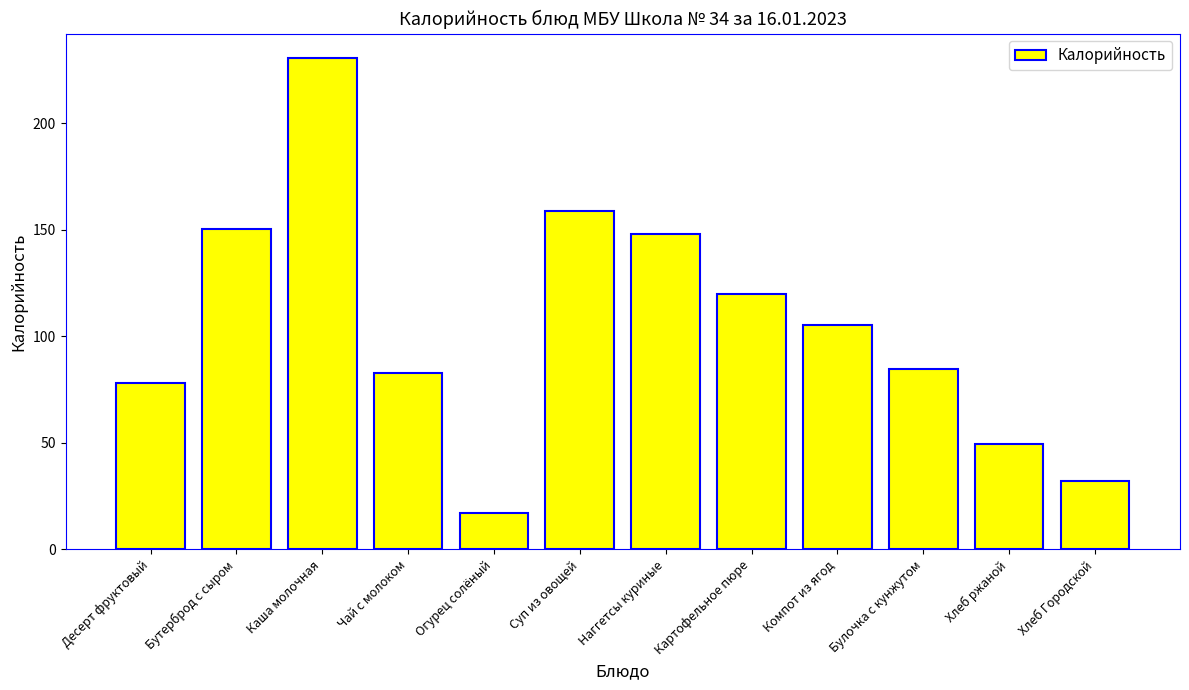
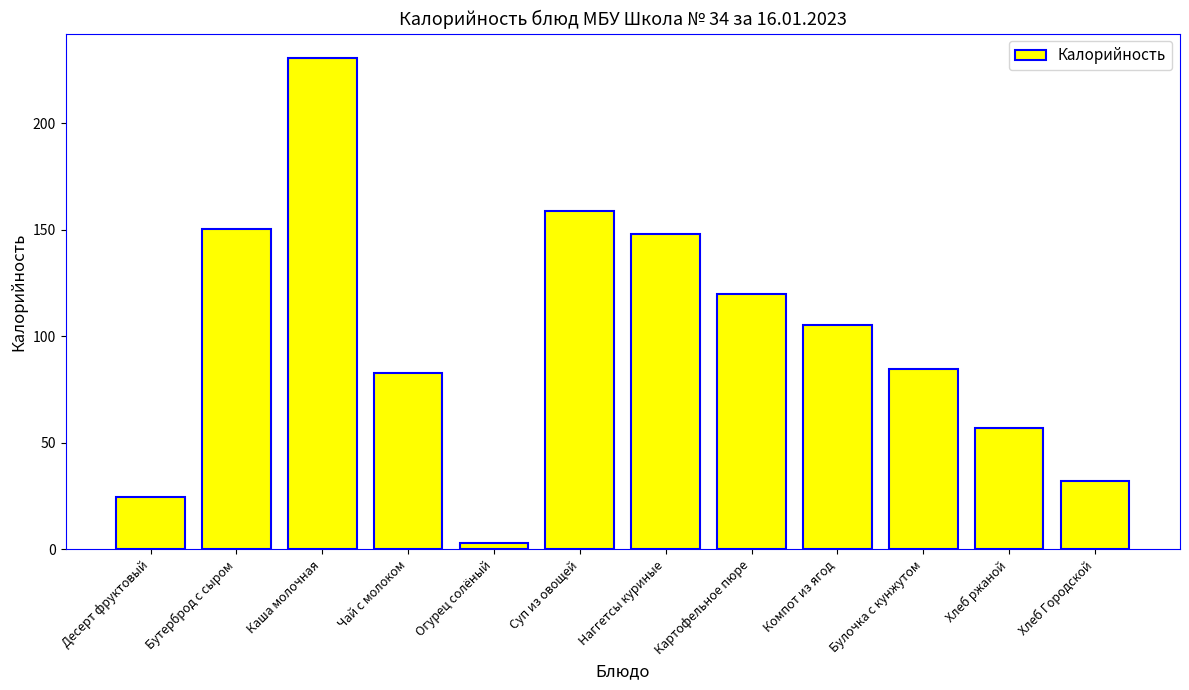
Десерт фруктовый: 78 -> 25
Огурец солёный: 17 -> 3
Хлеб ржаной: 50 -> 57
